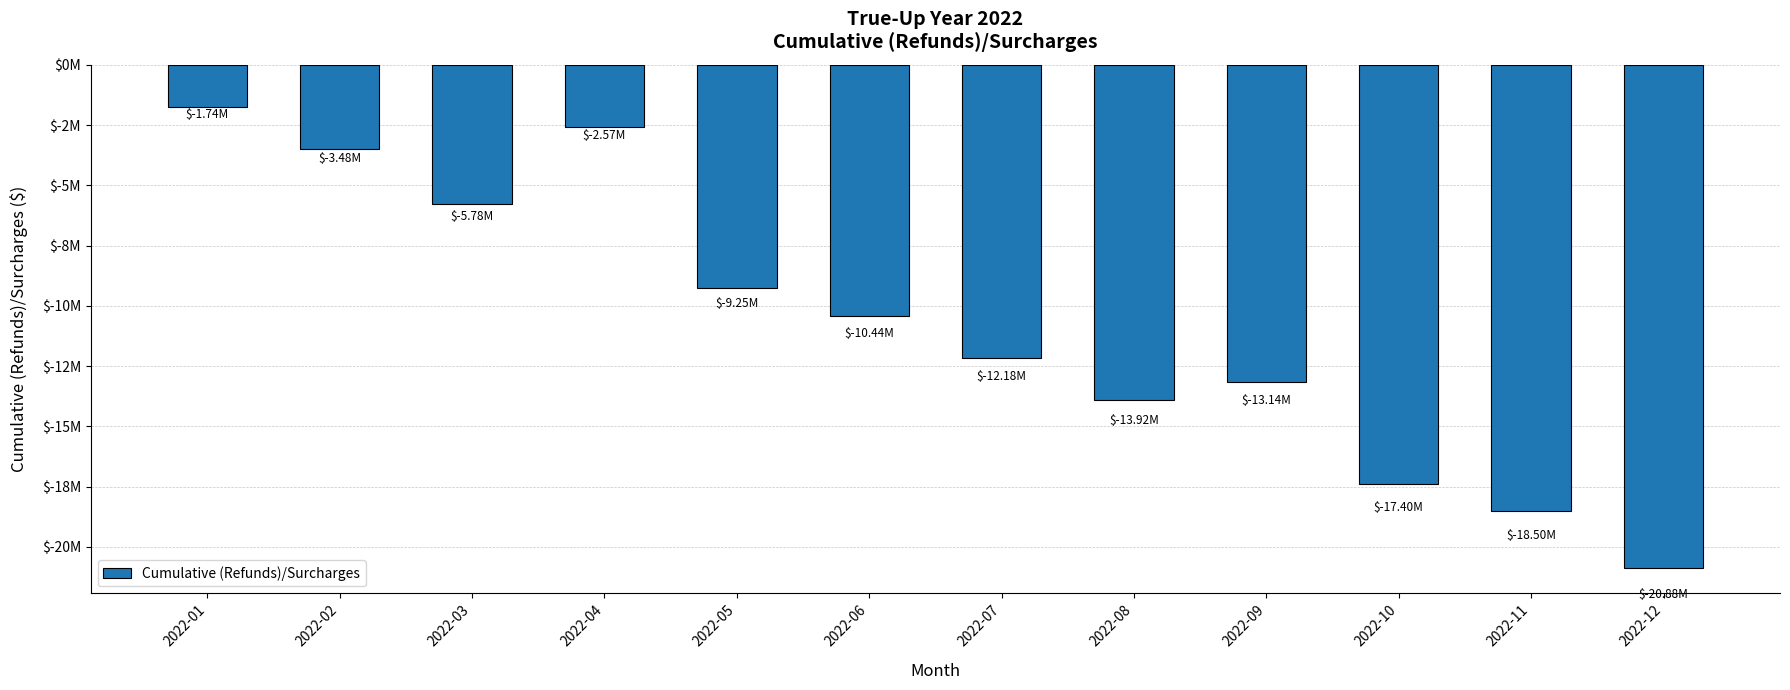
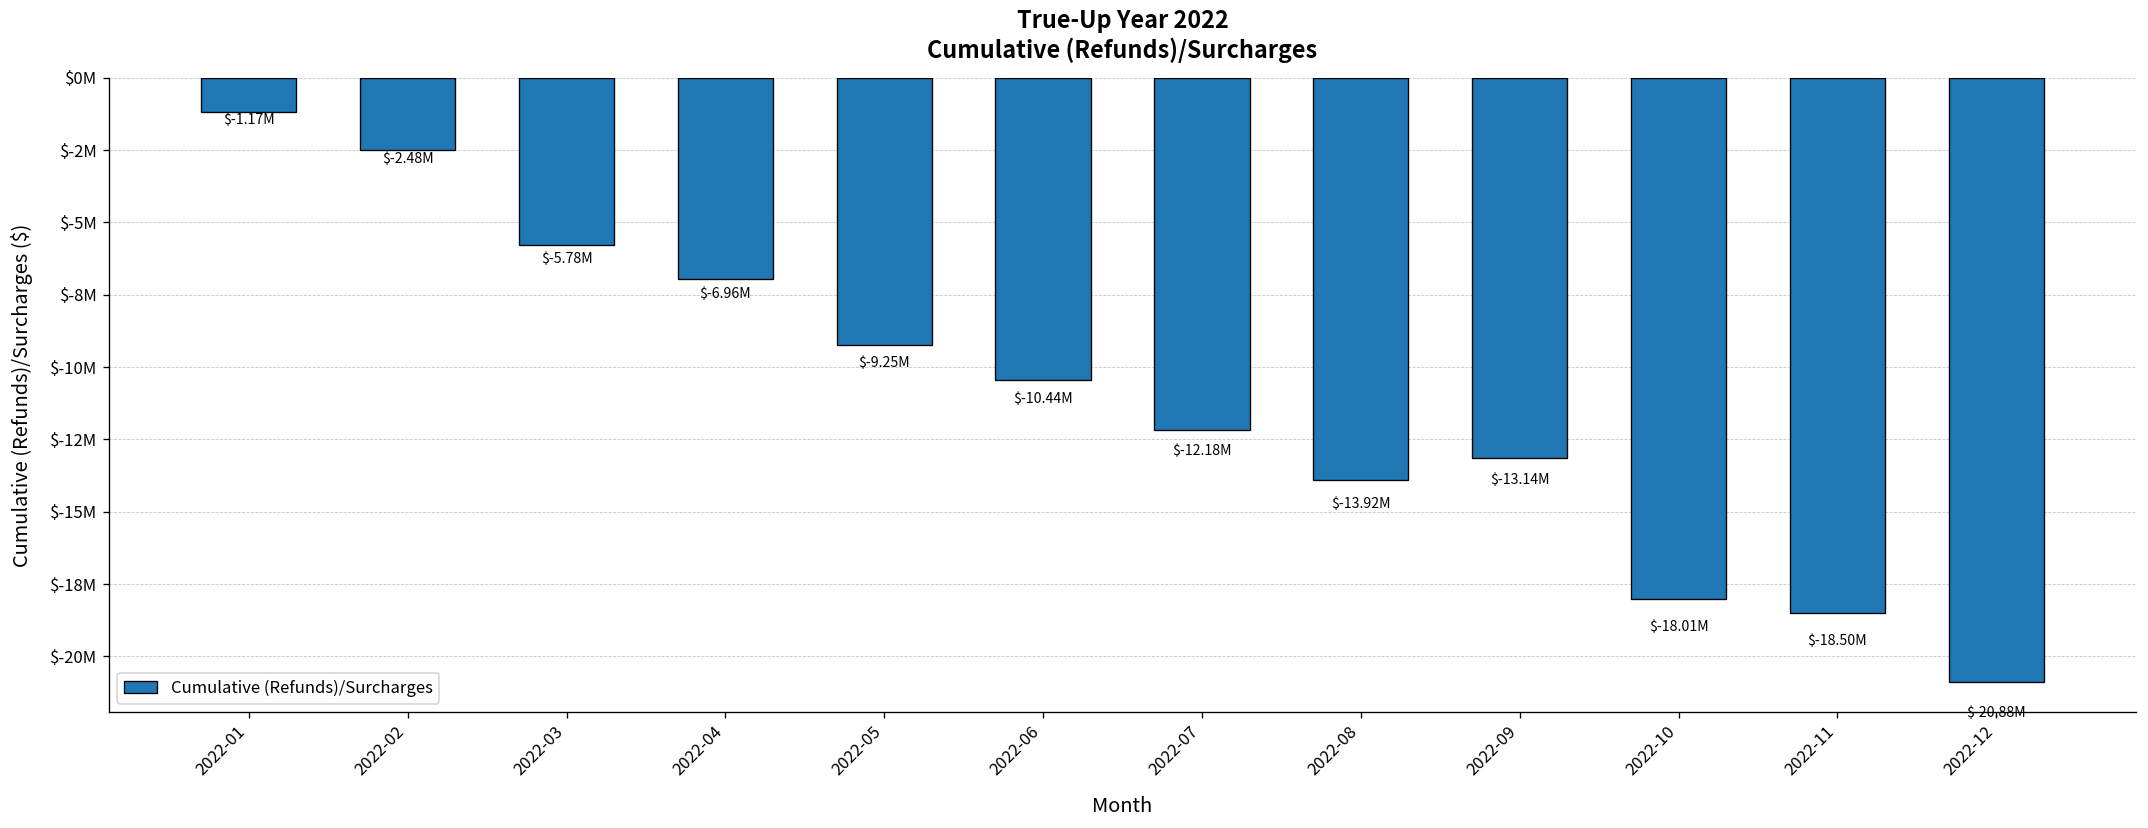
2022-01: $-1.74M -> $-1.17M
2022-02: $-3.48M -> $-2.48M
2022-04: $-2.57M -> $-6.96M
2022-10: $-17.40M -> $-18.01M
